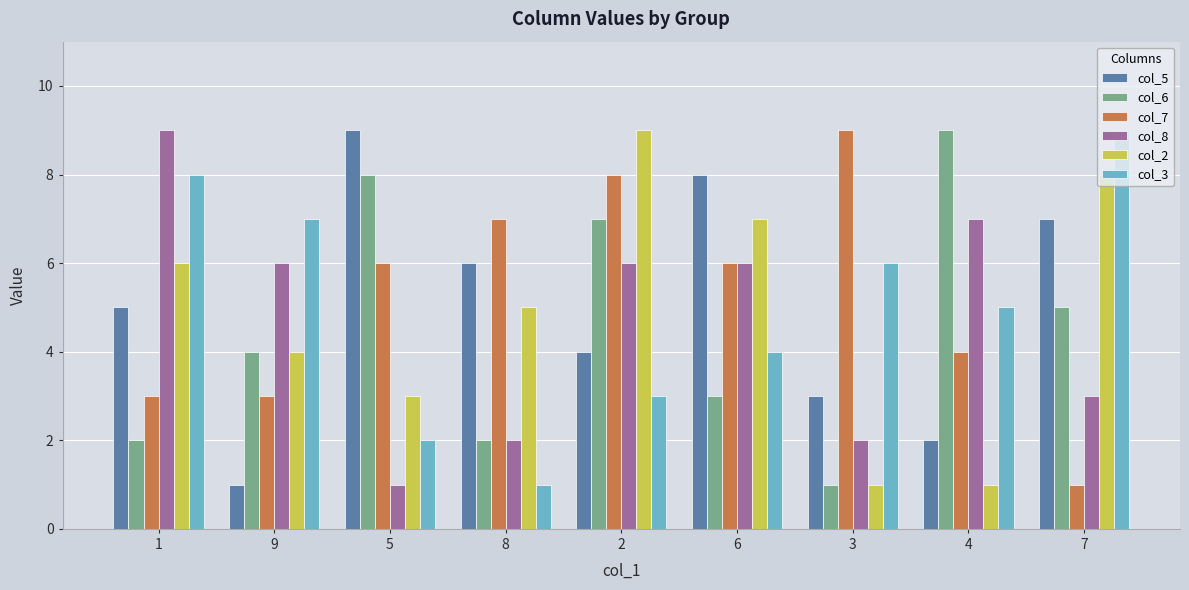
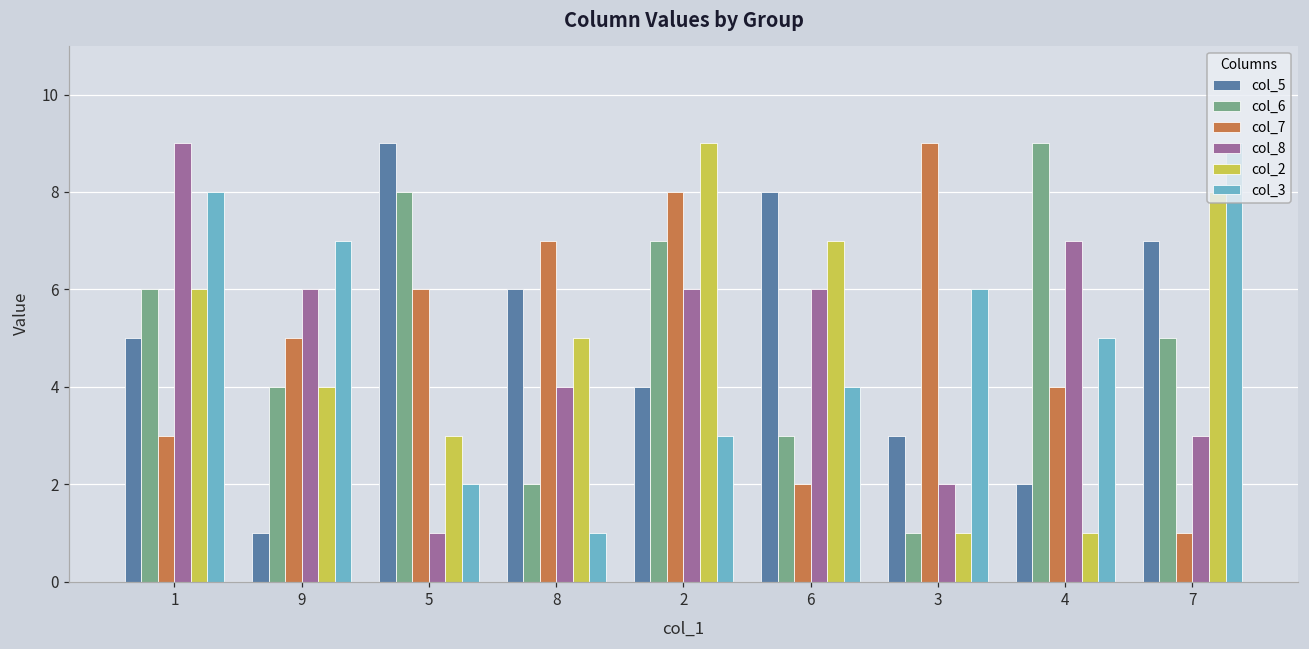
col_6, 1: 2 -> 6
col_7, 9: 3 -> 5
col_8, 8: 2 -> 4
col_7, 6: 6 -> 2
